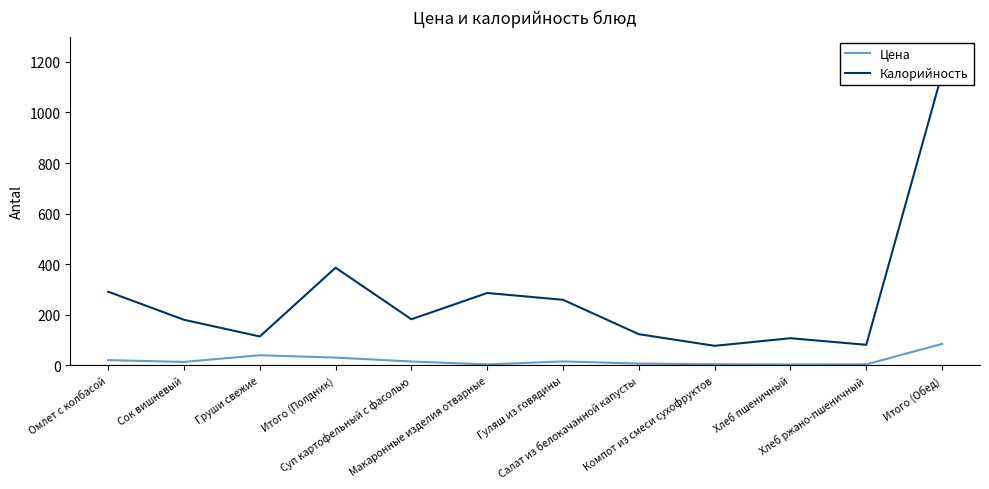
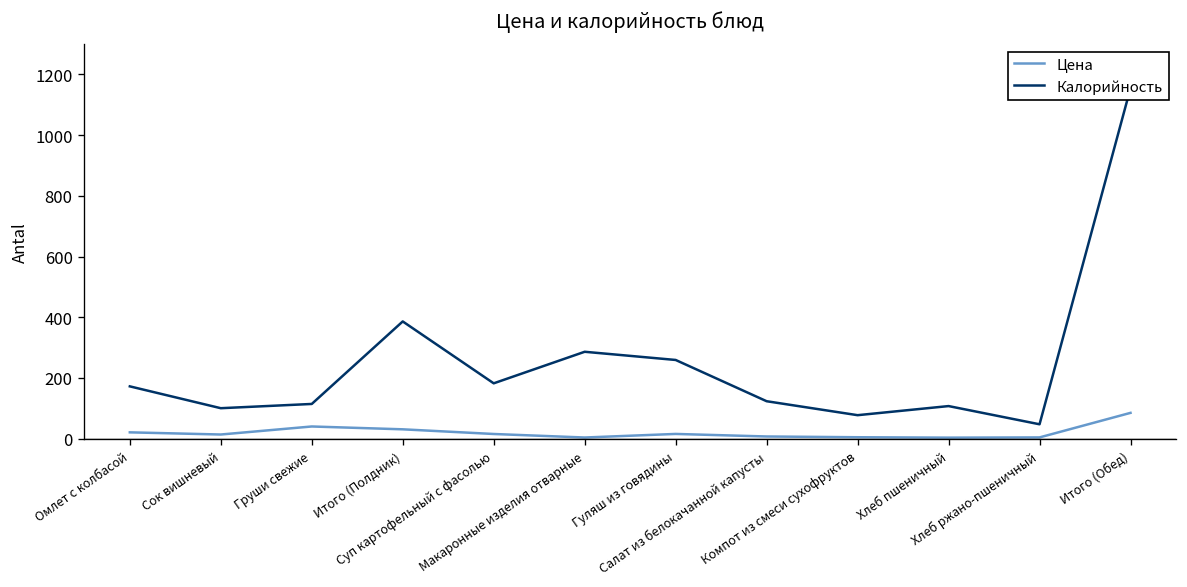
Калорийность, Омлет с колбасой: 290 -> 170
Калорийность, Сок вишневый: 180 -> 100
Калорийность, Хлеб ржано-пшеничный: 80 -> 50
